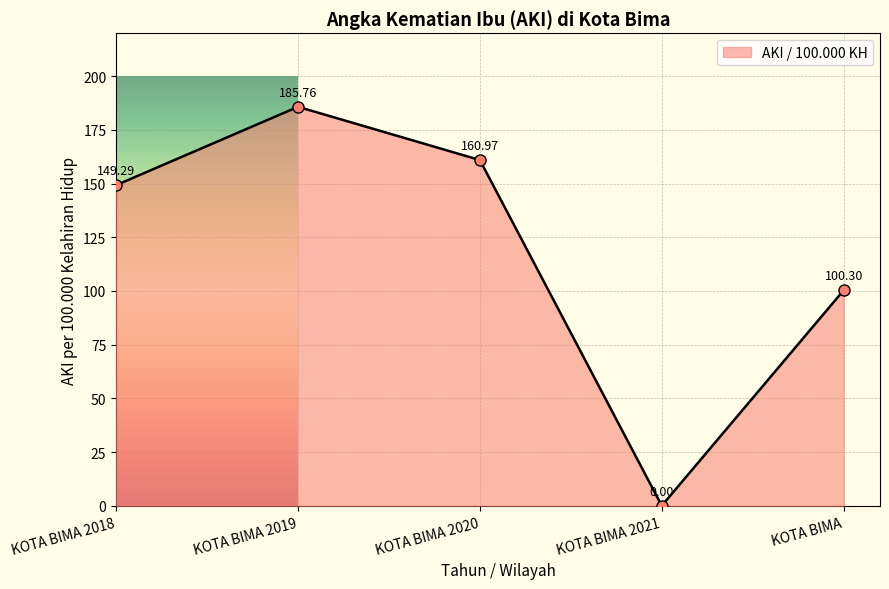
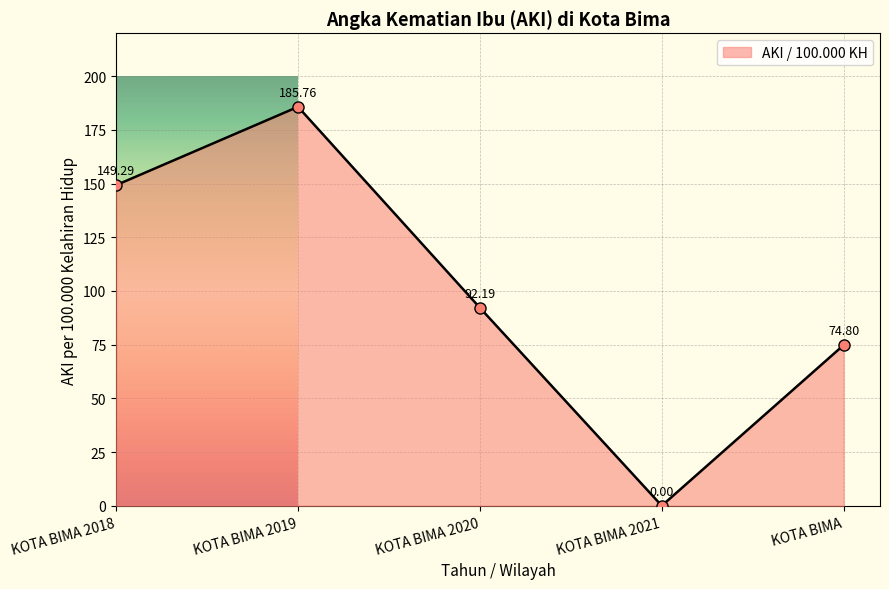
KOTA BIMA 2020: 160.97 -> 92.19
KOTA BIMA: 100.30 -> 74.80
